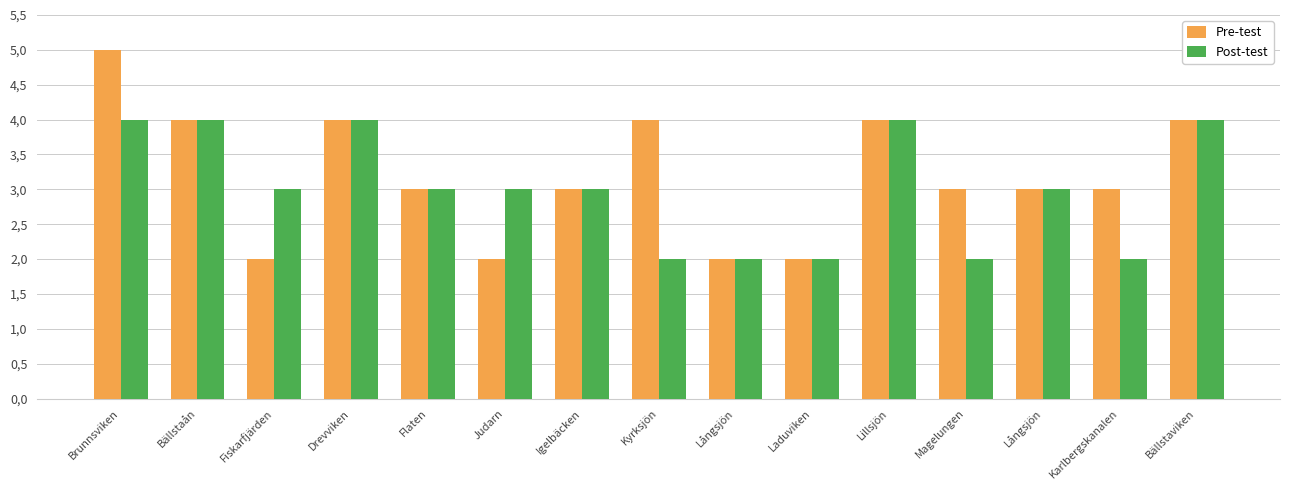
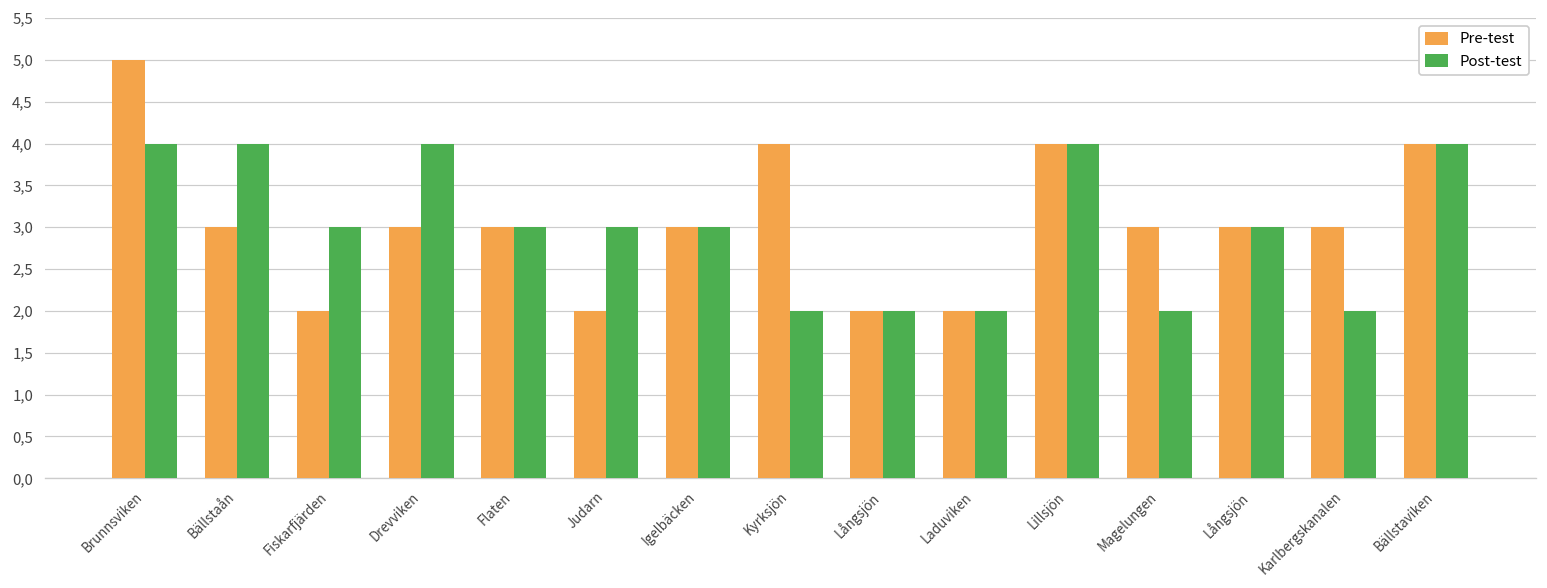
Pre-test, Bällstaån: 40 -> 30
Pre-test, Drevviken: 40 -> 30
